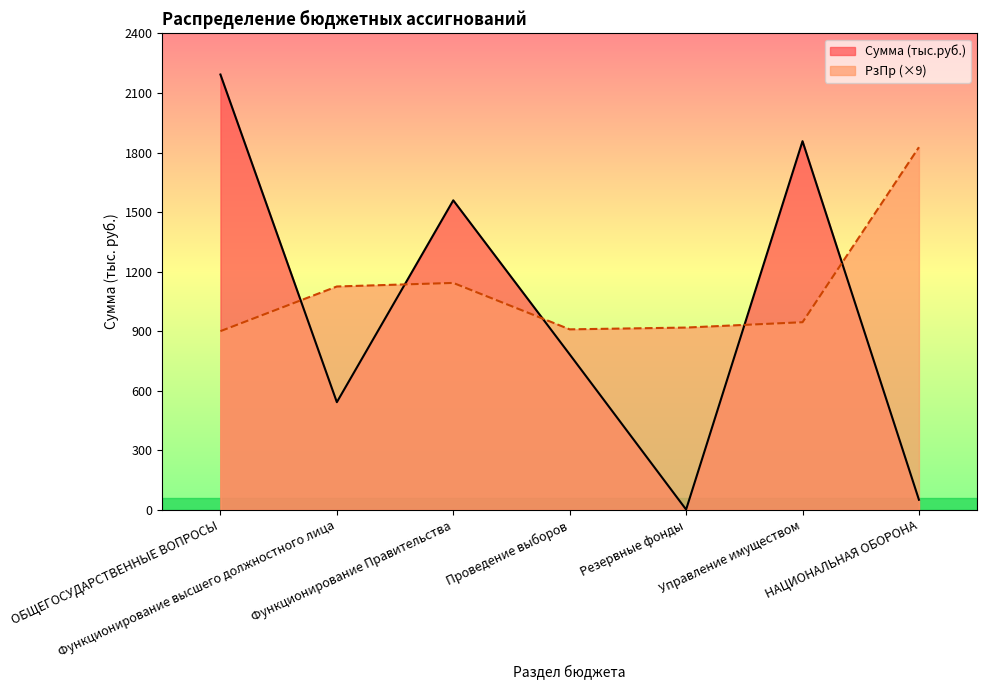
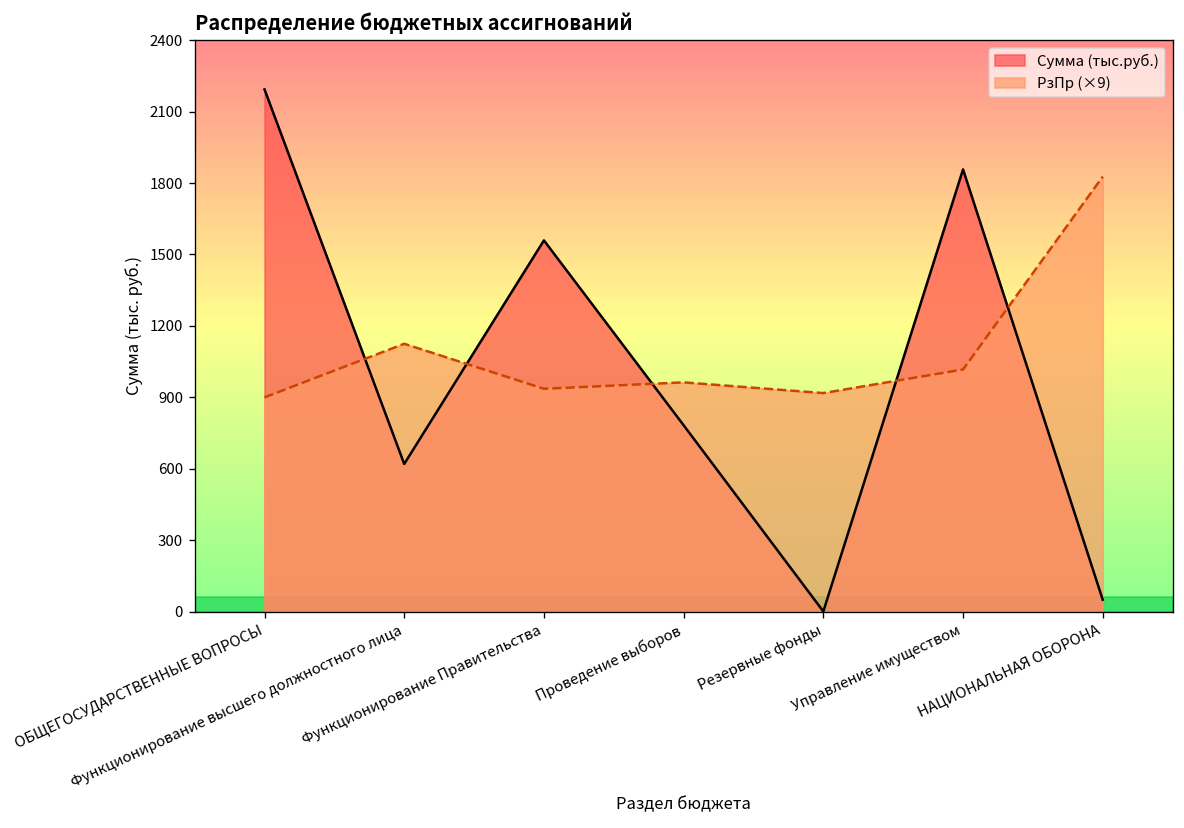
Сумма (тыс.руб.), Функционирование высшего должностного лица: 540 -> 620
РзПр (×9), Функционирование Правительства: 1140 -> 940
РзПр (×9), Проведение выборов: 910 -> 960
РзПр (×9), Управление имуществом: 950 -> 1020
